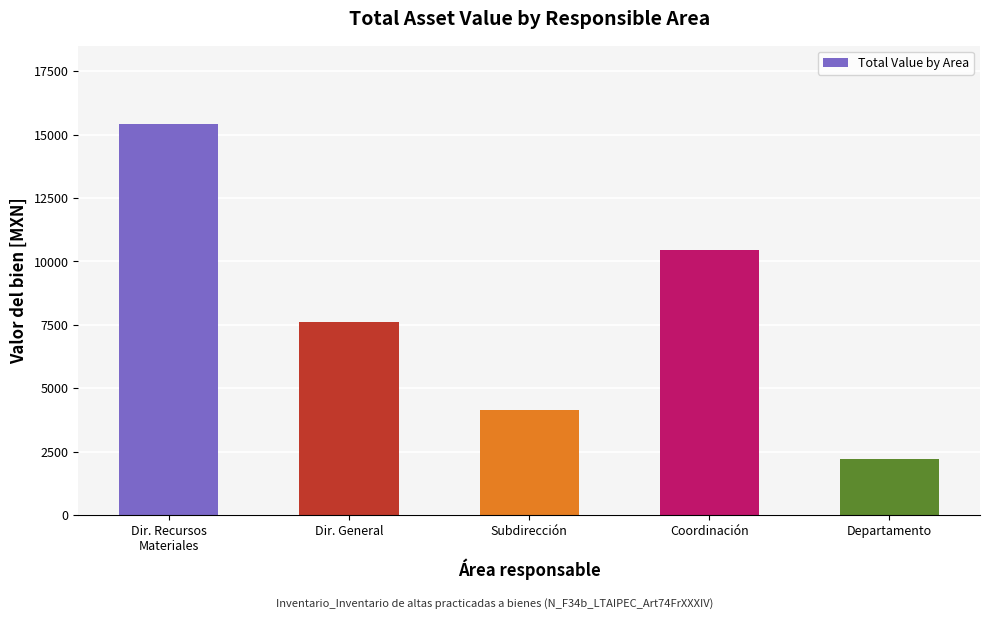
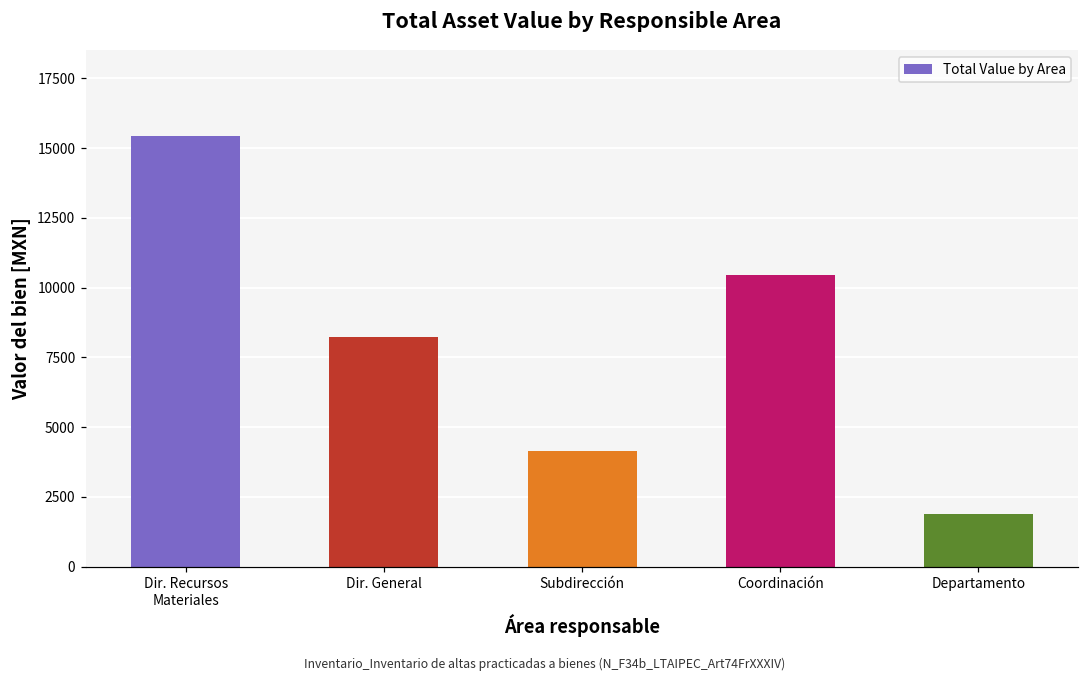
Dir. General: 7600 -> 8200
Departamento: 2200 -> 1900
